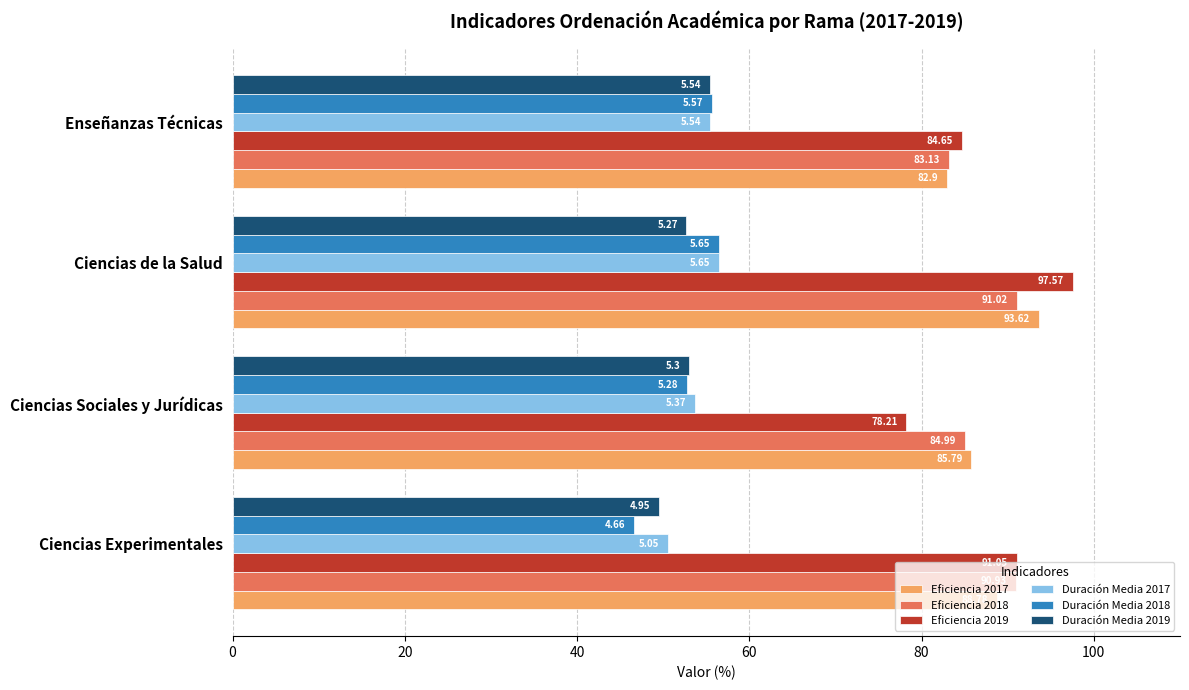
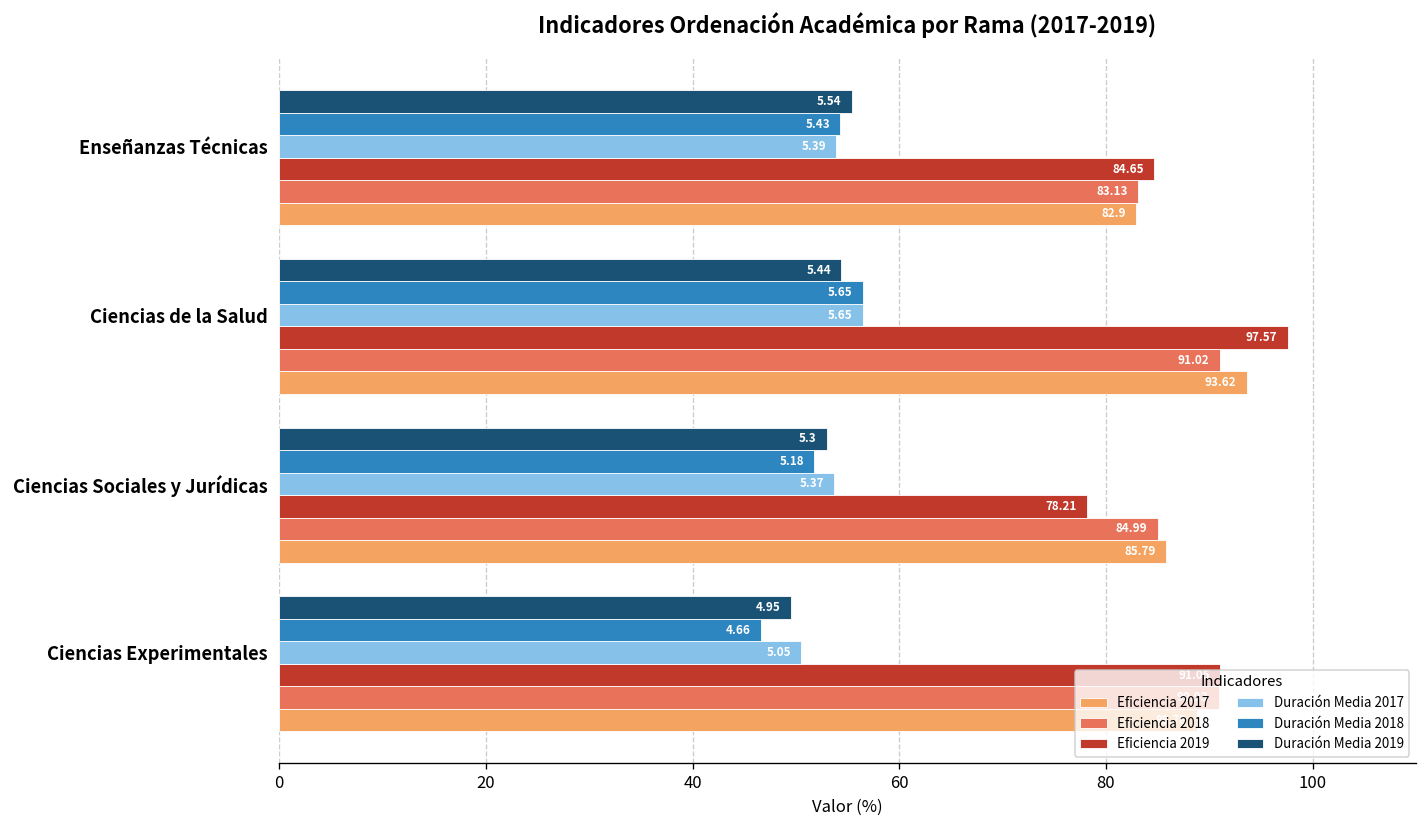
Duración Media 2018, Enseñanzas Técnicas: 5.57 -> 5.43
Duración Media 2017, Enseñanzas Técnicas: 5.54 -> 5.39
Duración Media 2019, Ciencias de la Salud: 5.27 -> 5.44
Duración Media 2018, Ciencias Sociales y Jurídicas: 5.28 -> 5.18
